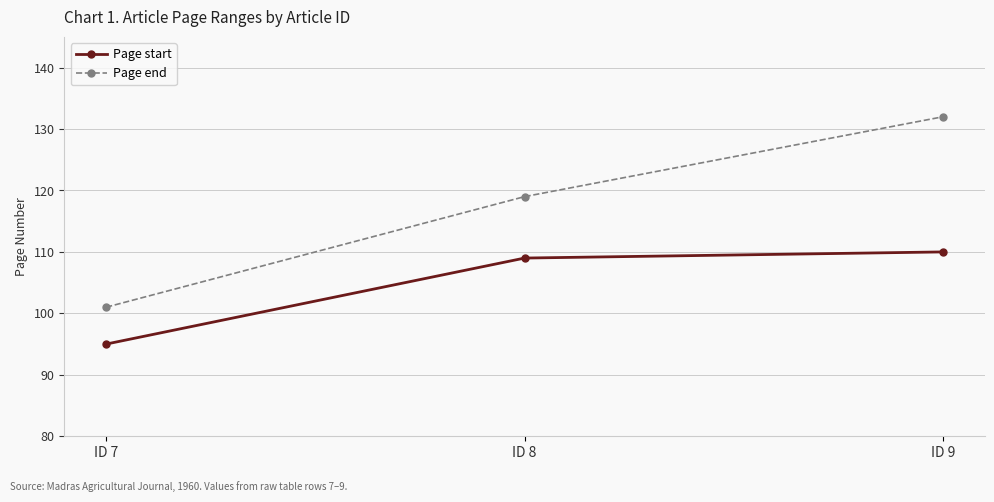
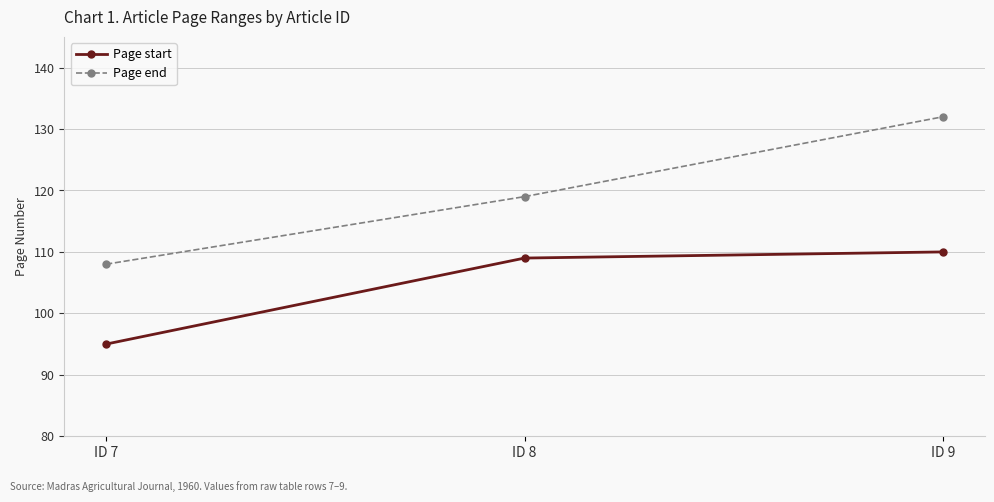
Page end, ID 7: 101 -> 108
